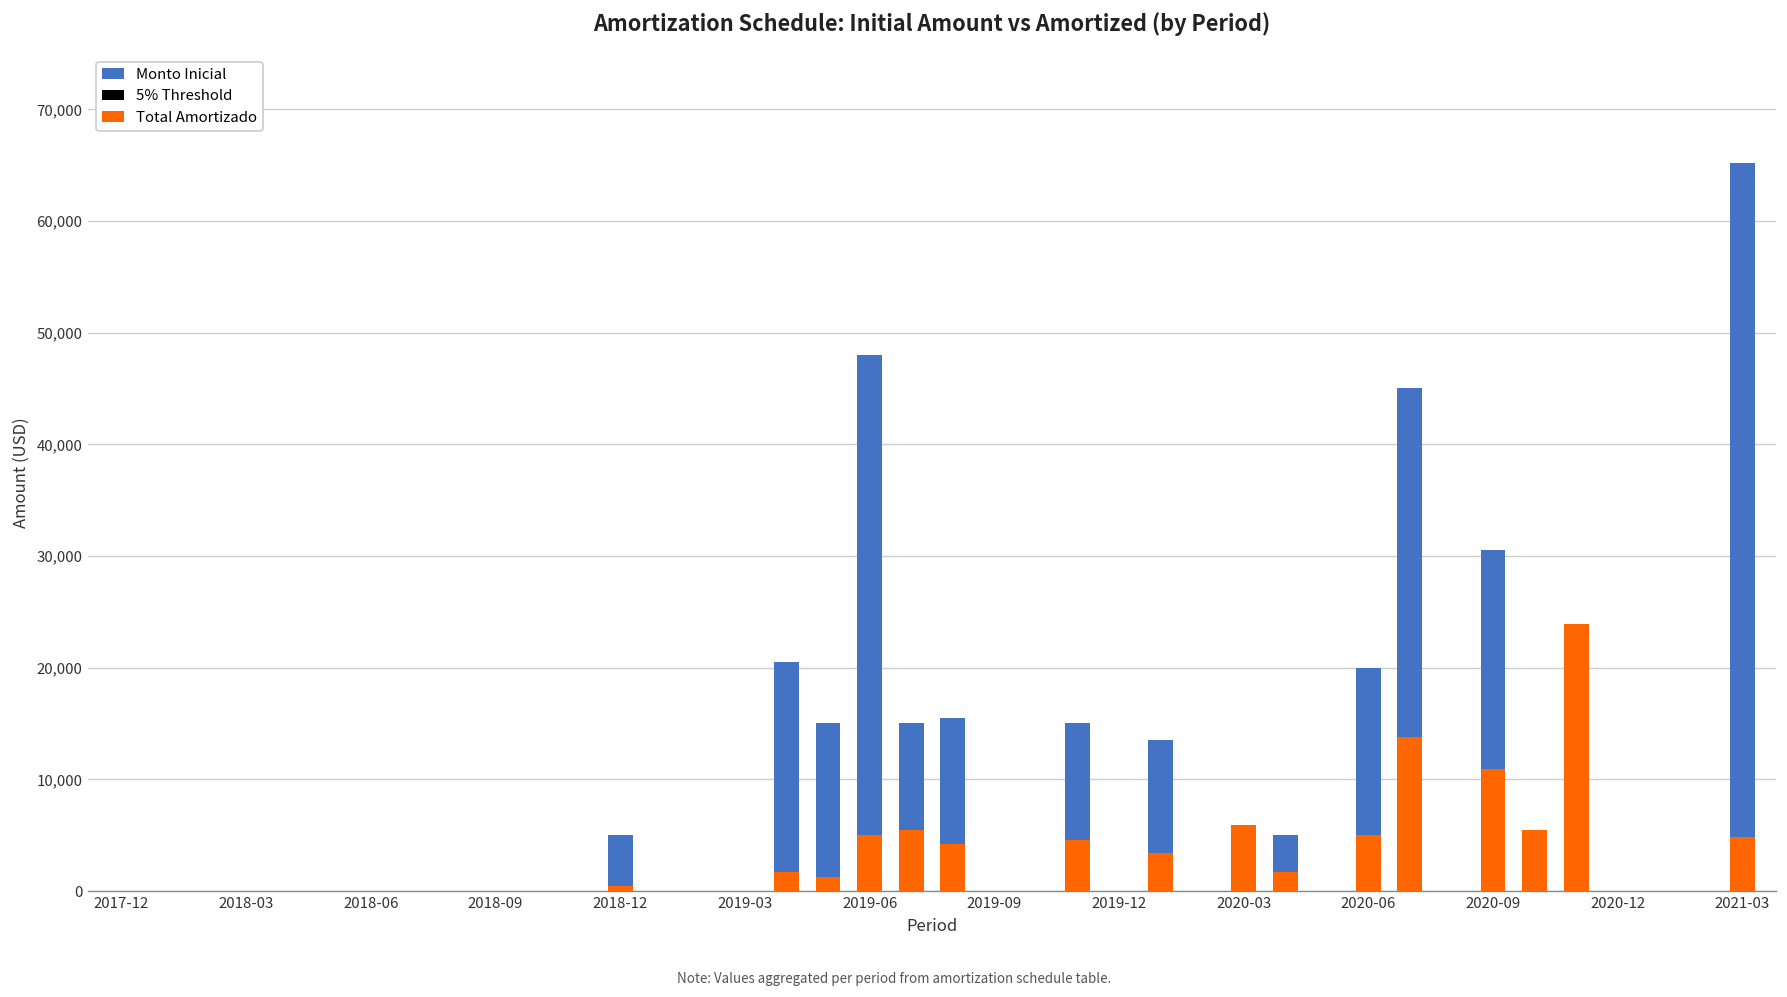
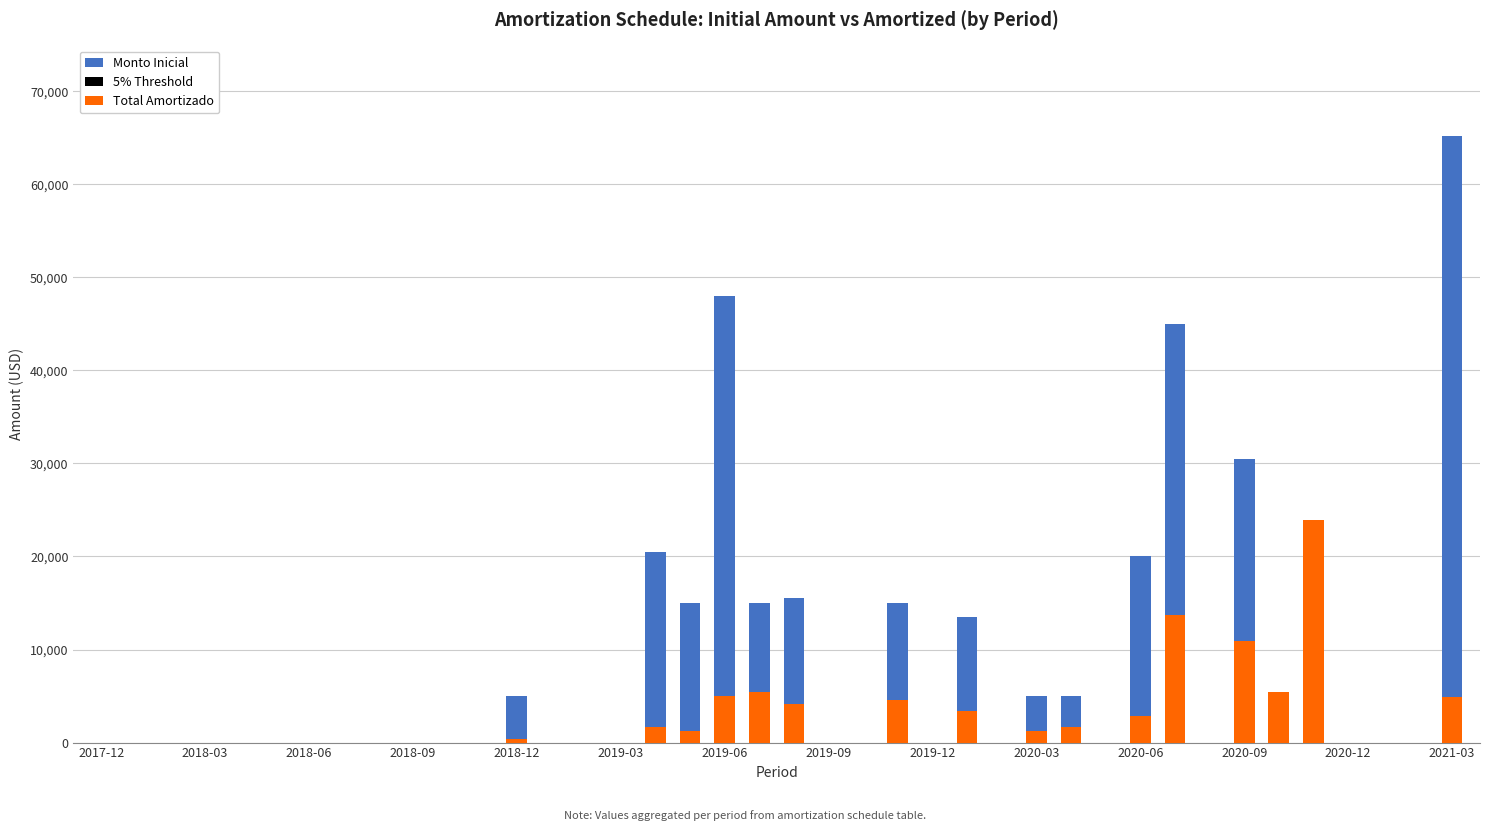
Total Amortizado, 2020-03: 6,000 -> 1,000
Total Amortizado, 2020-06: 5,000 -> 3,000
